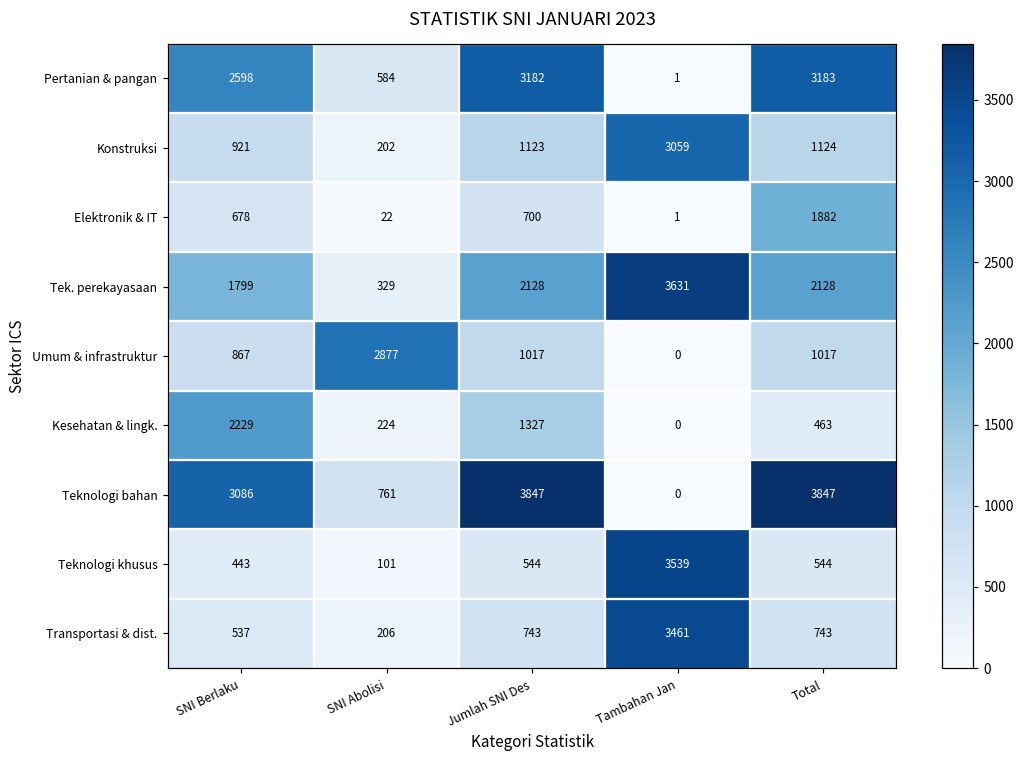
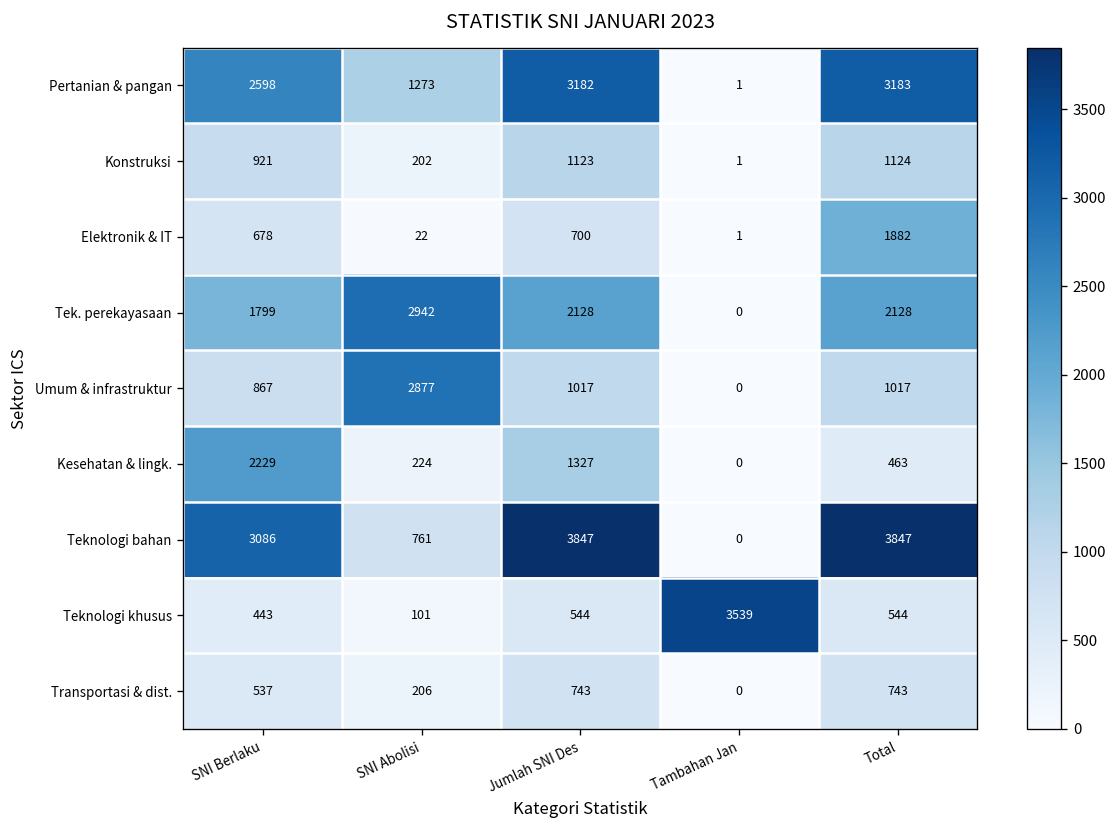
Pertanian & pangan, SNI Abolisi: 584 -> 1273
Konstruksi, Tambahan Jan: 3059 -> 1
Tek. perekayasaan, SNI Abolisi: 329 -> 2942
Tek. perekayasaan, Tambahan Jan: 3631 -> 0
Transportasi & dist., Tambahan Jan: 3461 -> 0
